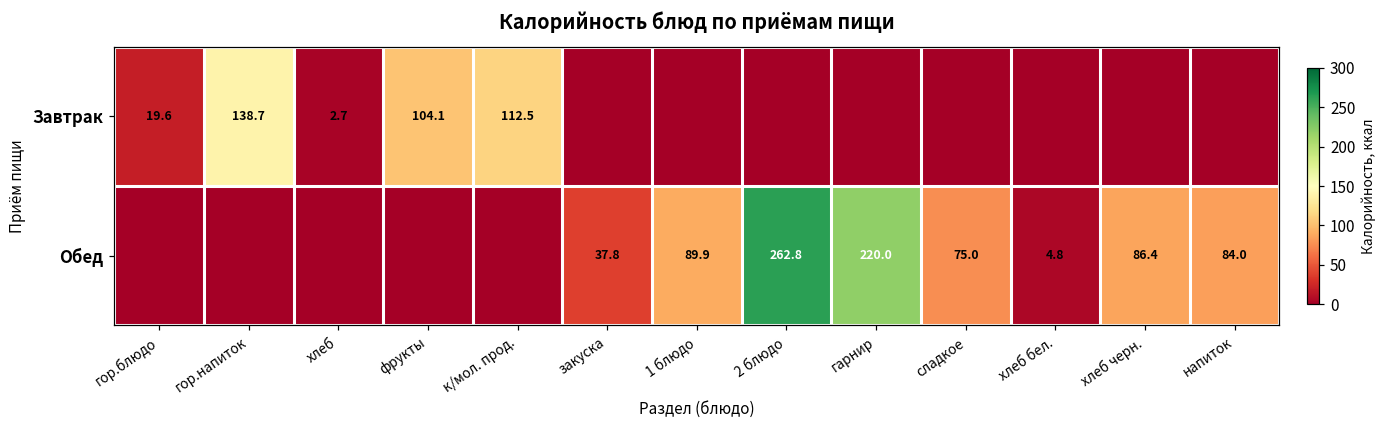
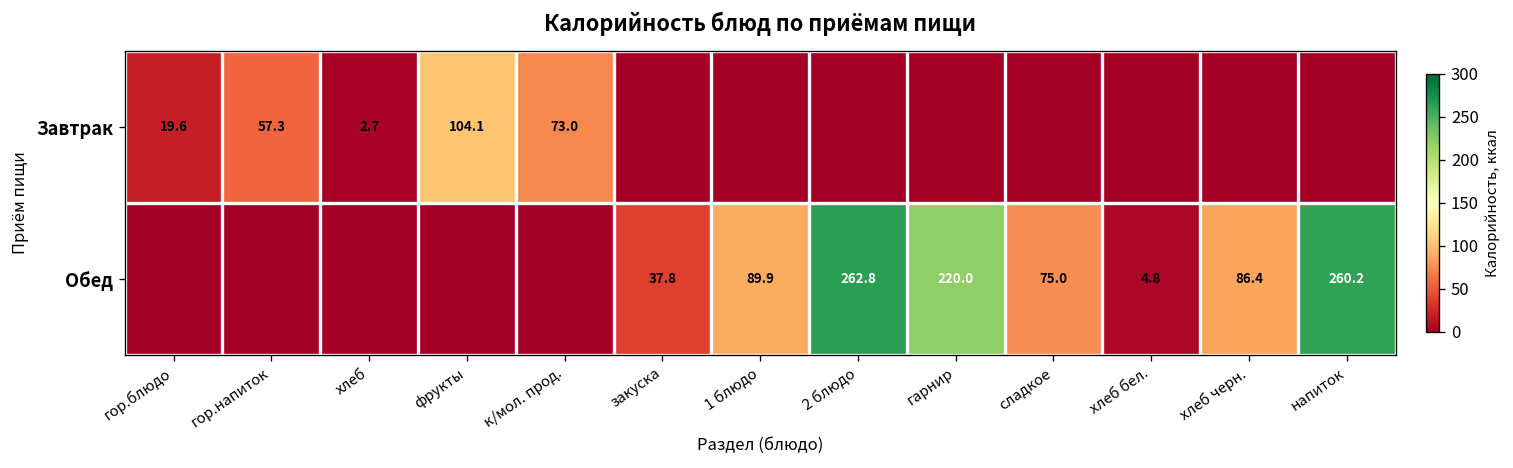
Завтрак, гор.напиток: 138.7 -> 57.3
Завтрак, к/мол. прод.: 112.5 -> 73.0
Обед, напиток: 84.0 -> 260.2
